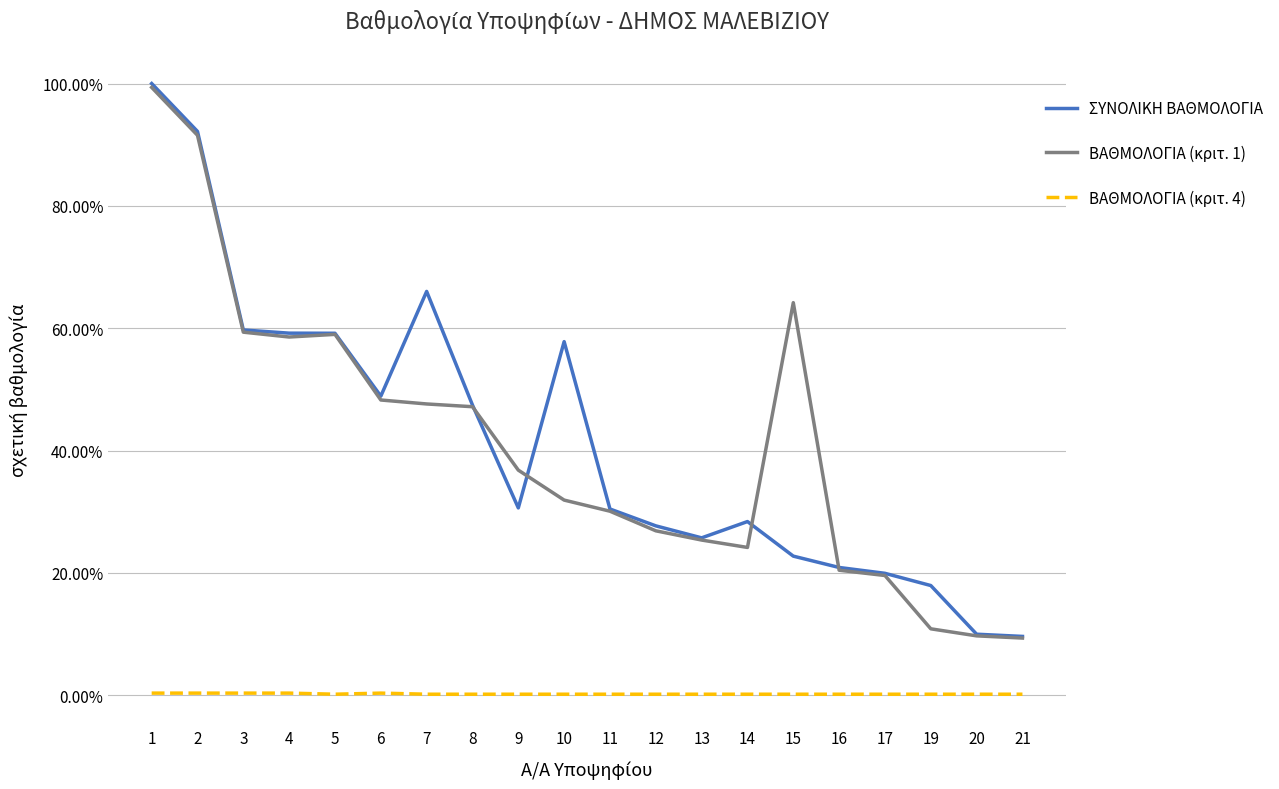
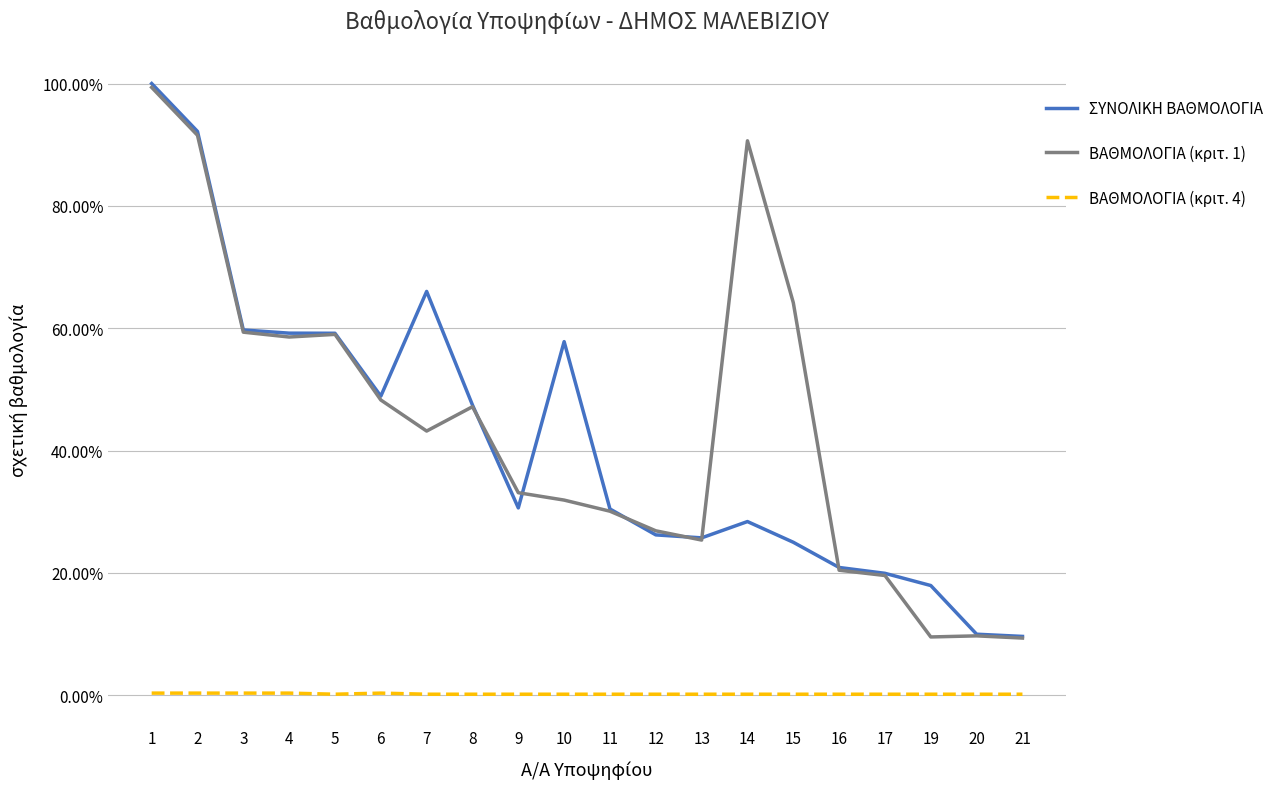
ΒΑΘΜΟΛΟΓΙΑ (κριτ. 1), 7: 48% -> 43%
ΒΑΘΜΟΛΟΓΙΑ (κριτ. 1), 9: 37% -> 33%
ΣΥΝΟΛΙΚΗ ΒΑΘΜΟΛΟΓΙΑ, 12: 28% -> 26%
ΒΑΘΜΟΛΟΓΙΑ (κριτ. 1), 14: 24% -> 91%
ΣΥΝΟΛΙΚΗ ΒΑΘΜΟΛΟΓΙΑ, 15: 23% -> 25%
ΒΑΘΜΟΛΟΓΙΑ (κριτ. 1), 19: 11% -> 10%
